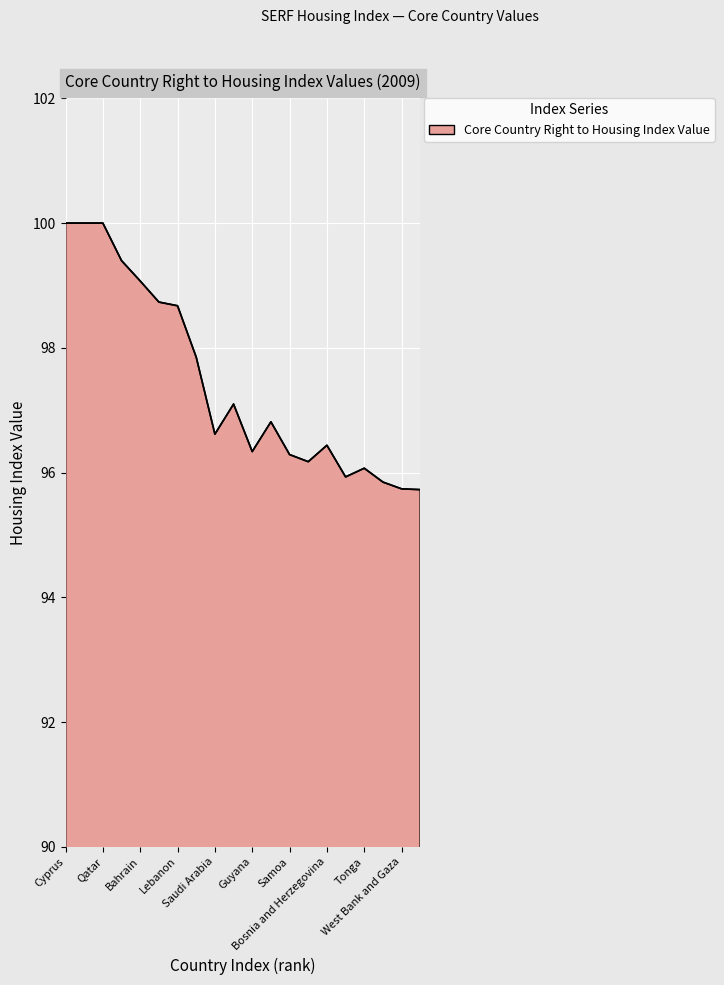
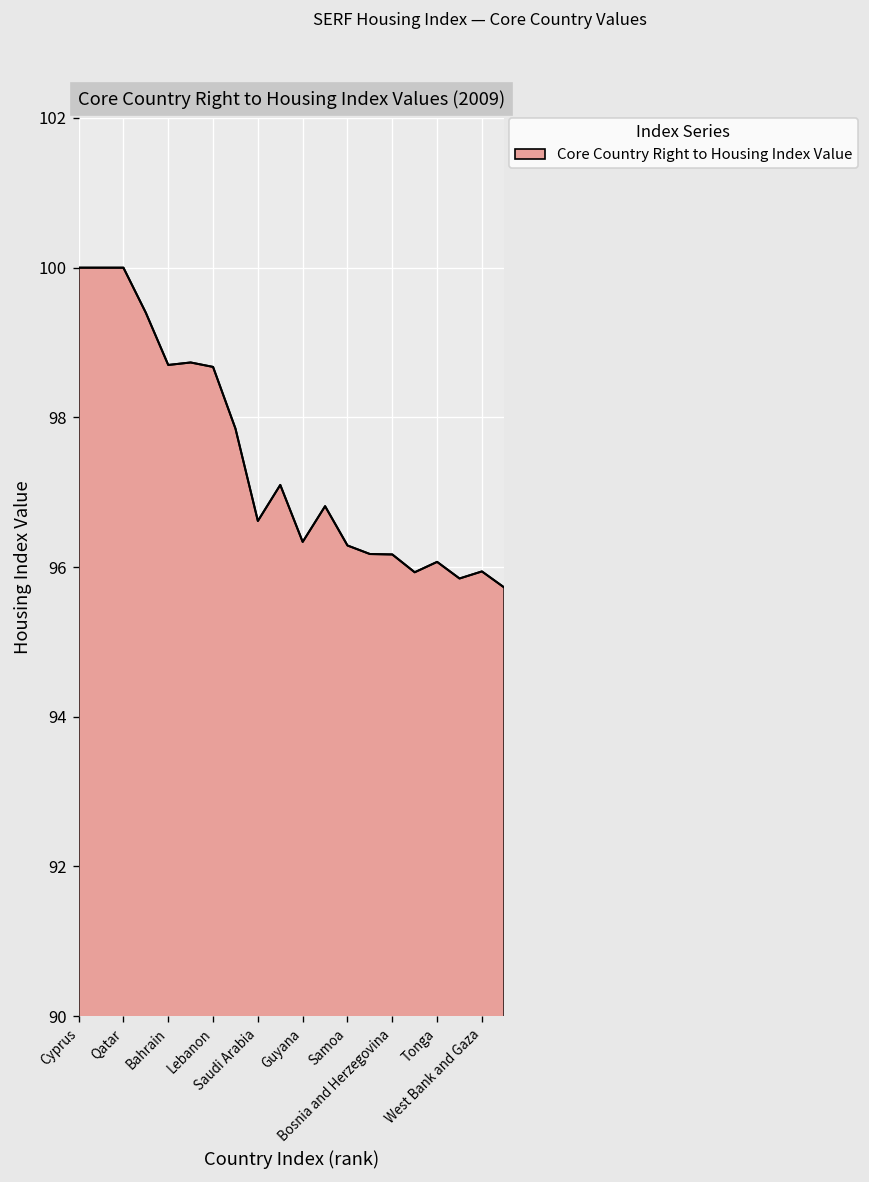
Bahrain: 99.1 -> 98.7
Bosnia and Herzegovina: 96.4 -> 96.2
West Bank and Gaza: 95.7 -> 95.9
